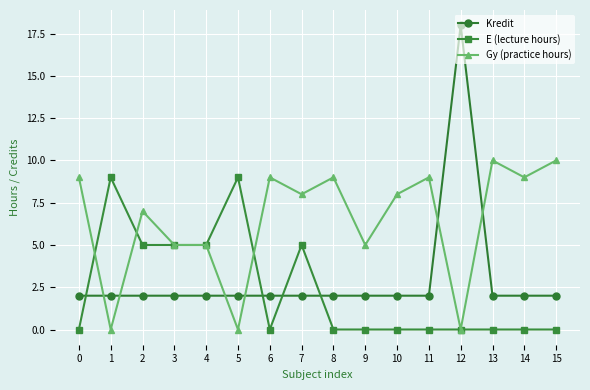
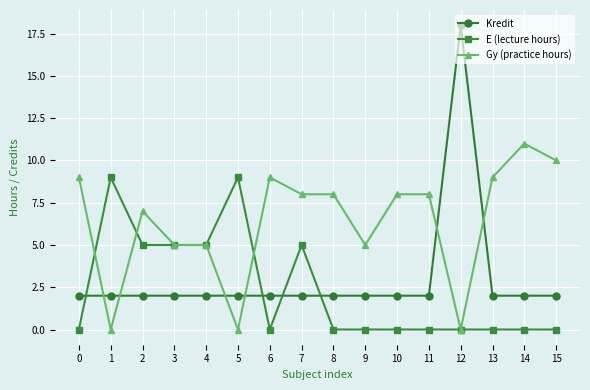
Gy (practice hours), 8: 9 -> 8
Gy (practice hours), 11: 9 -> 8
Gy (practice hours), 13: 10 -> 9
Gy (practice hours), 14: 9 -> 11
